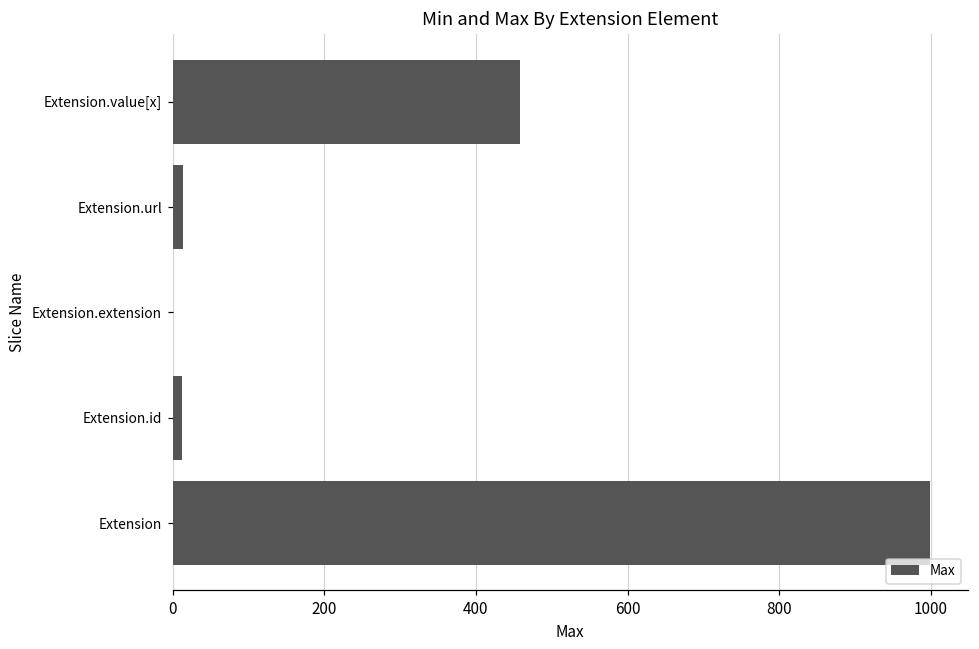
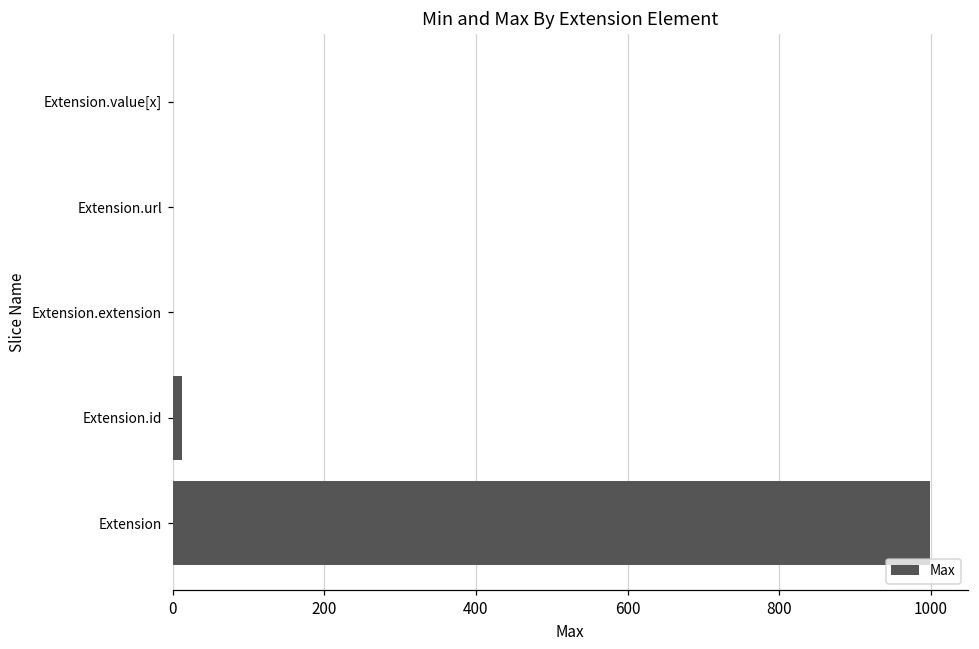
Extension.value[x]: 460 -> 0
Extension.url: 10 -> 0
